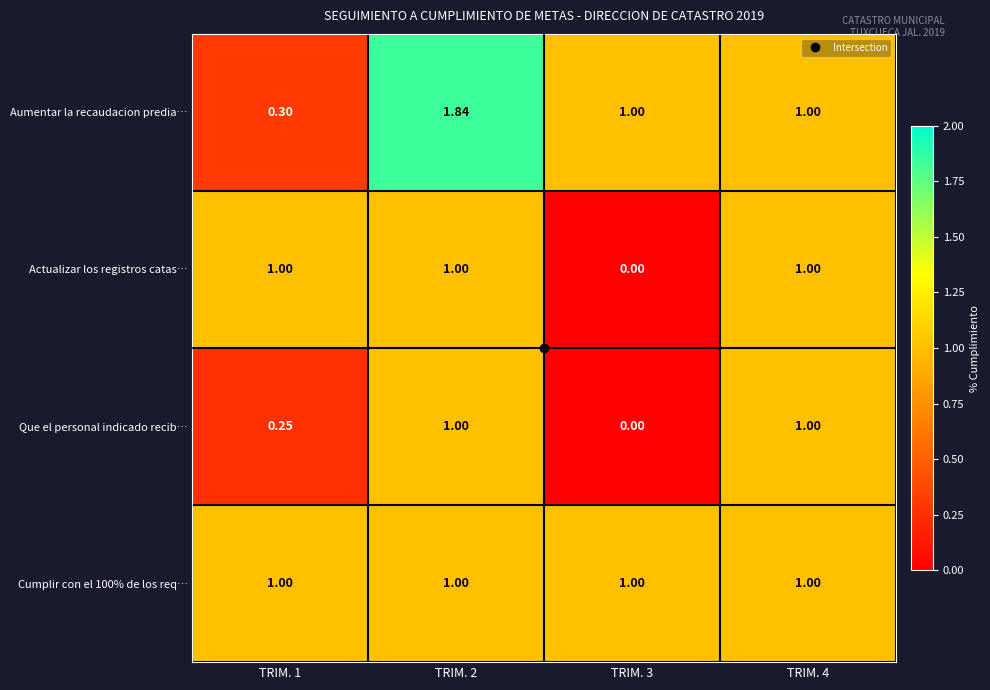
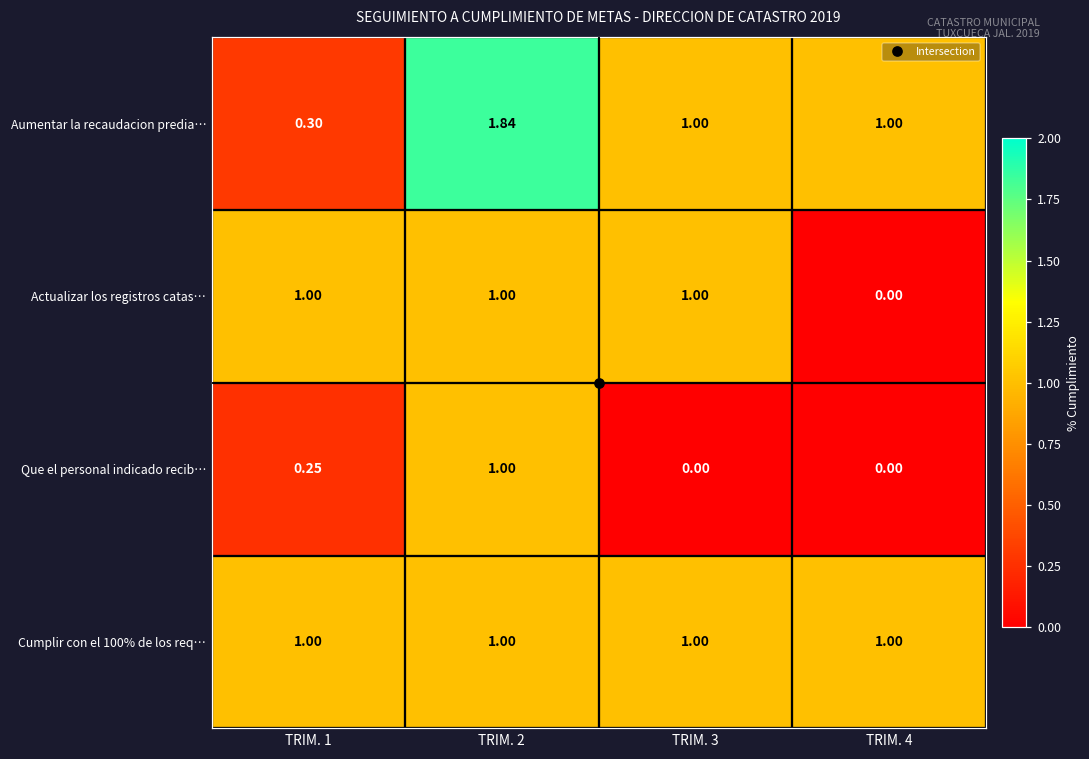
Actualizar los registros catas…, TRIM. 3: 0.00 -> 1.00
Actualizar los registros catas…, TRIM. 4: 1.00 -> 0.00
Que el personal indicado recib…, TRIM. 4: 1.00 -> 0.00
